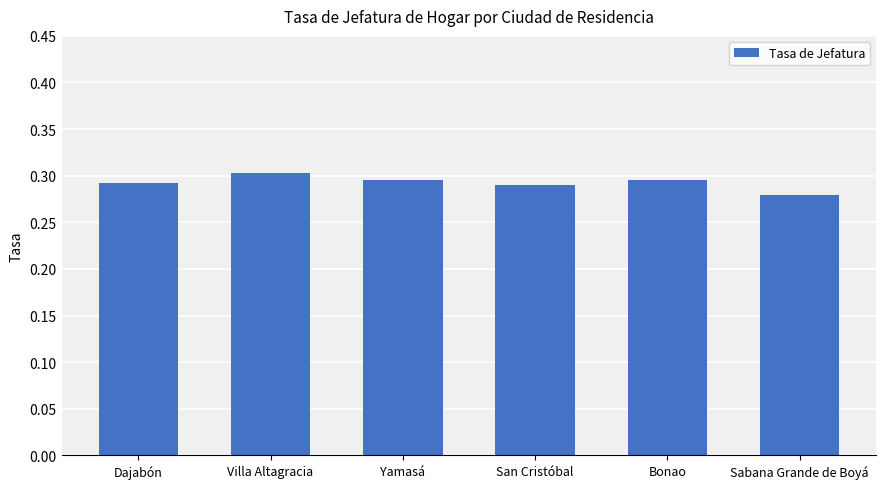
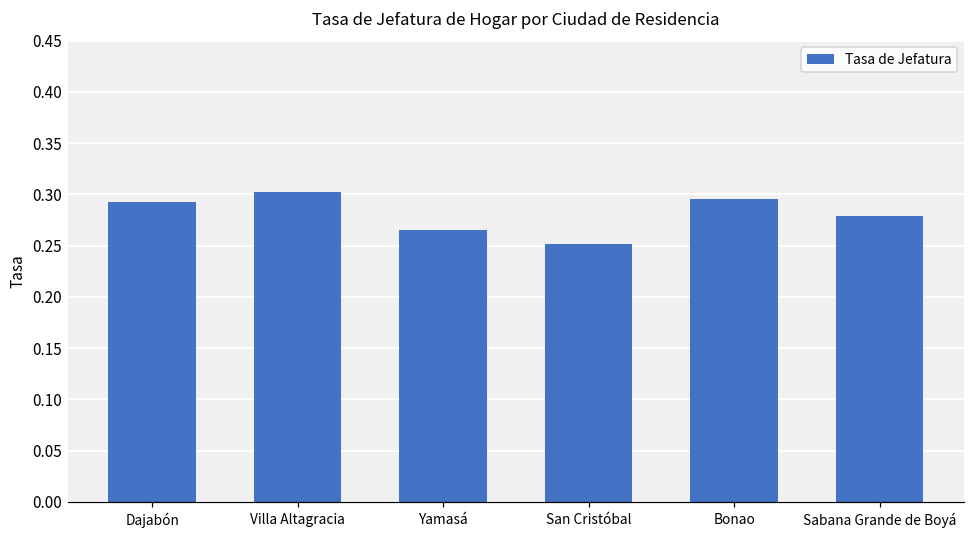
Yamasá: 0.30 -> 0.27
San Cristóbal: 0.29 -> 0.25
